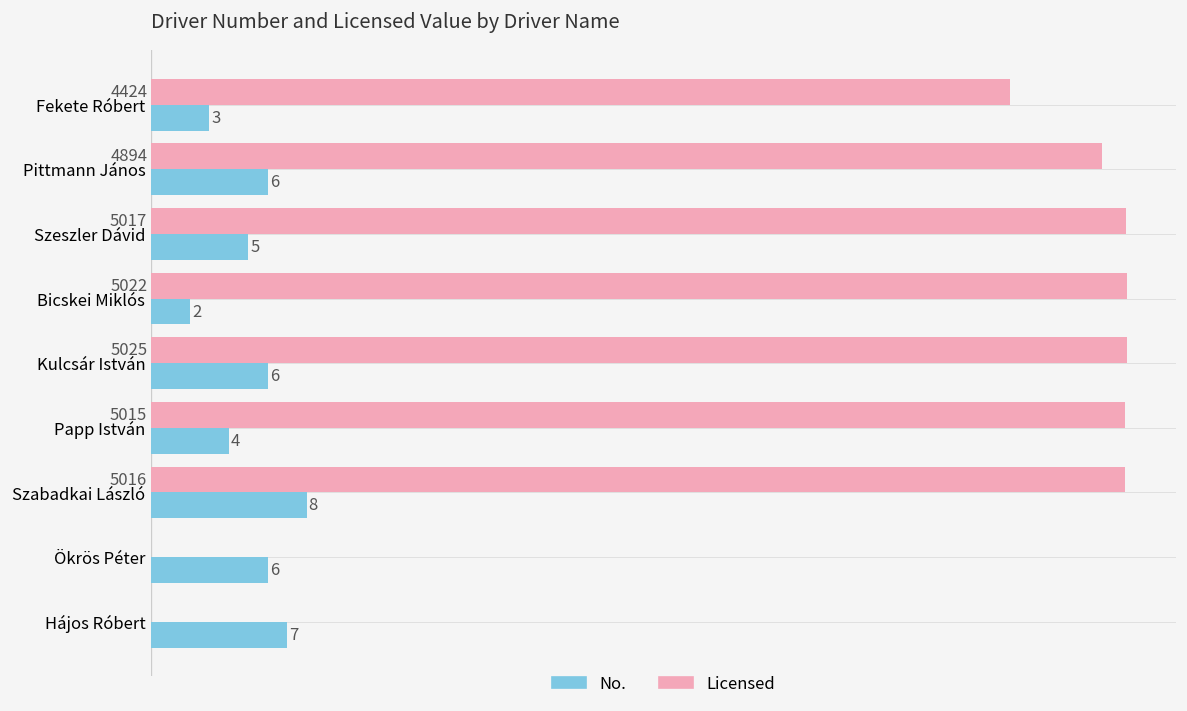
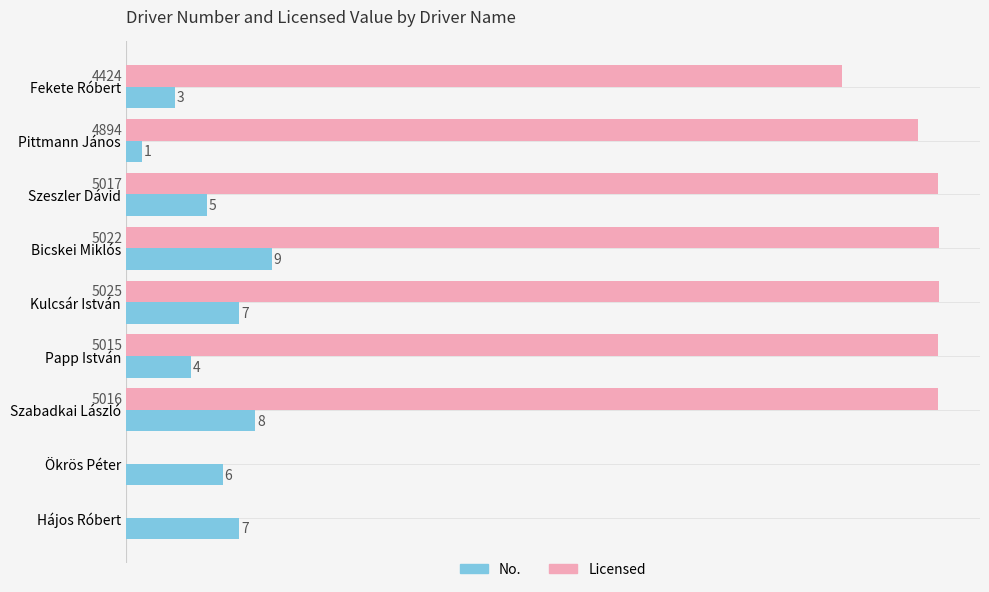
No., Pittmann János: 6 -> 1
No., Bicskei Miklós: 2 -> 9
No., Kulcsár István: 6 -> 7
